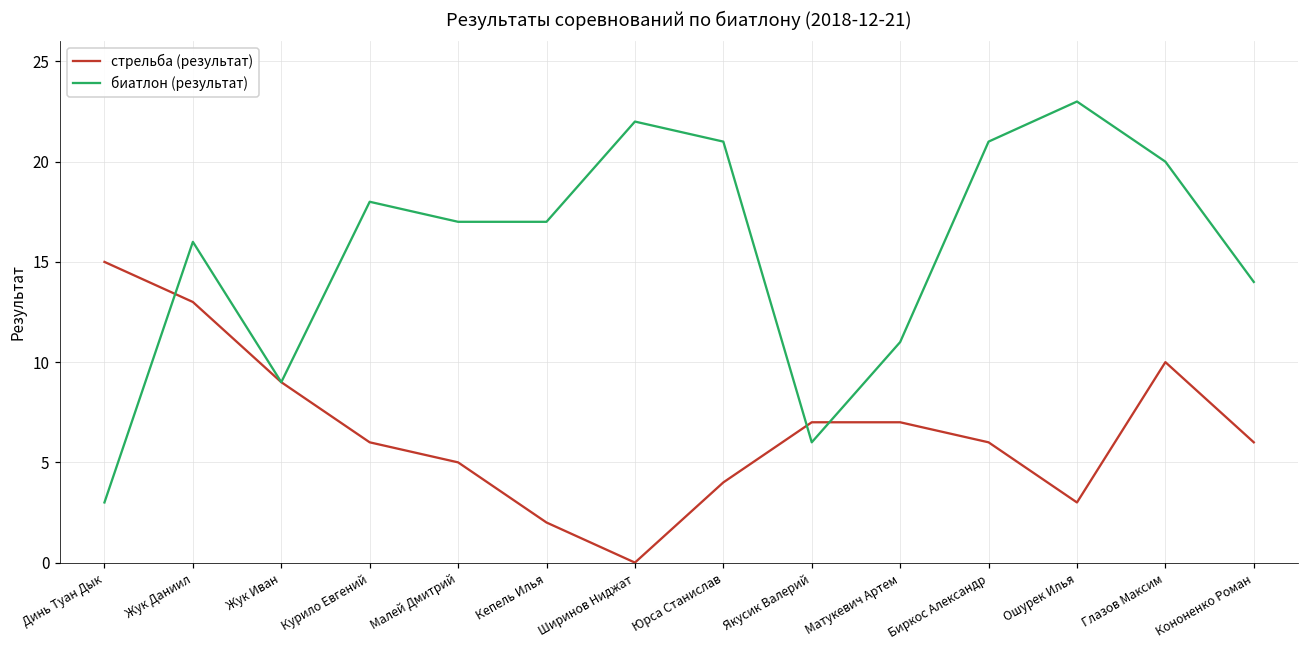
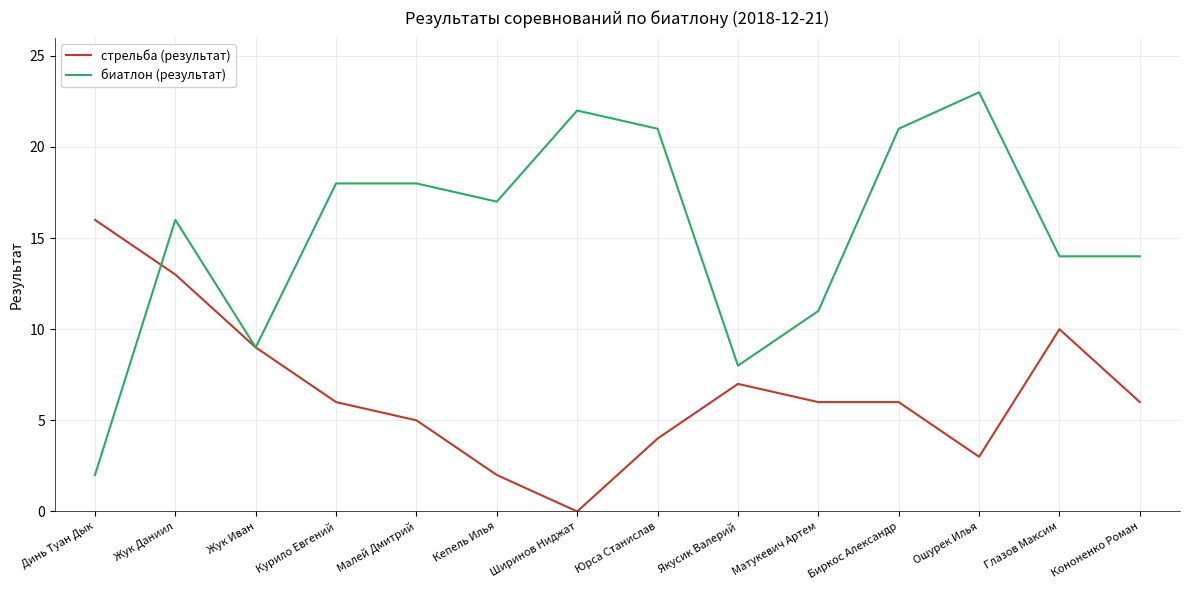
стрельба (результат), Динь Туан Дык: 15 -> 16
биатлон (результат), Динь Туан Дык: 3 -> 2
биатлон (результат), Малей Дмитрий: 17 -> 18
биатлон (результат), Якусик Валерий: 6 -> 8
стрельба (результат), Матукевич Артем: 7 -> 6
биатлон (результат), Глазов Максим: 20 -> 14
